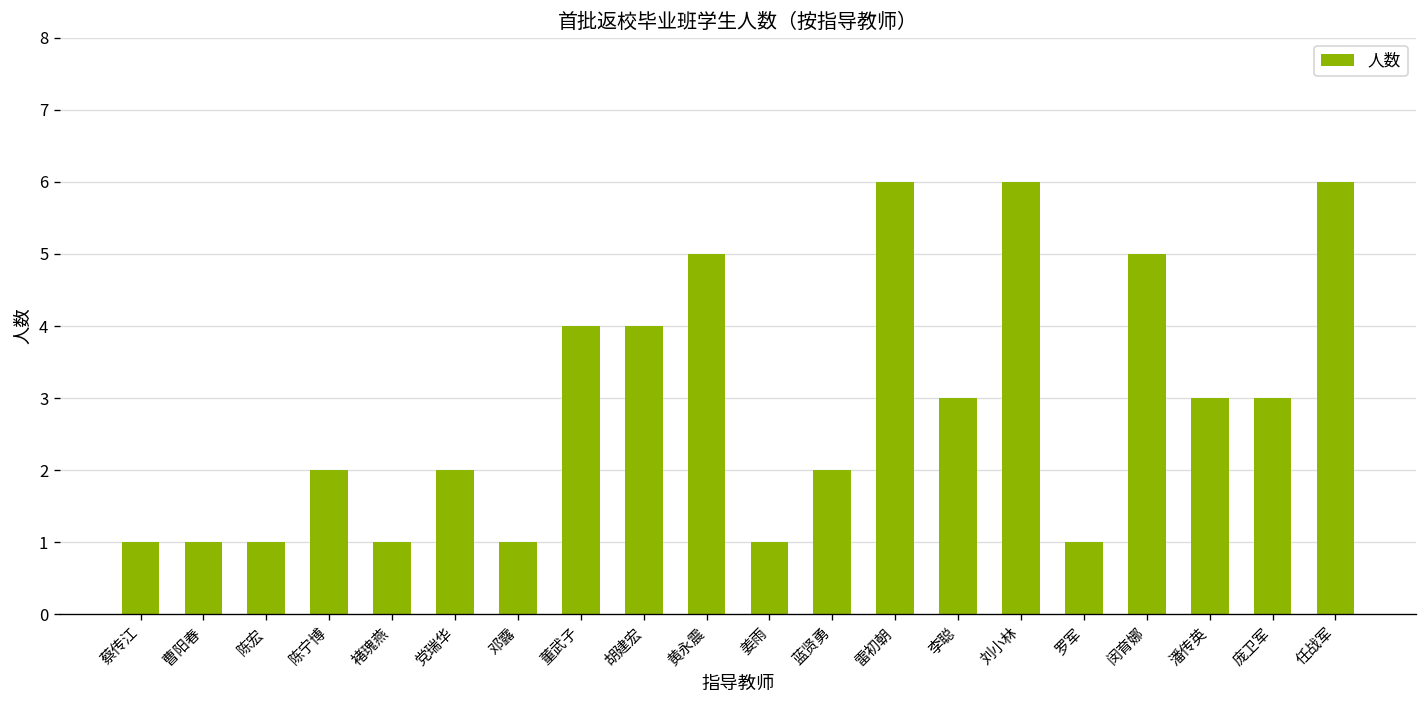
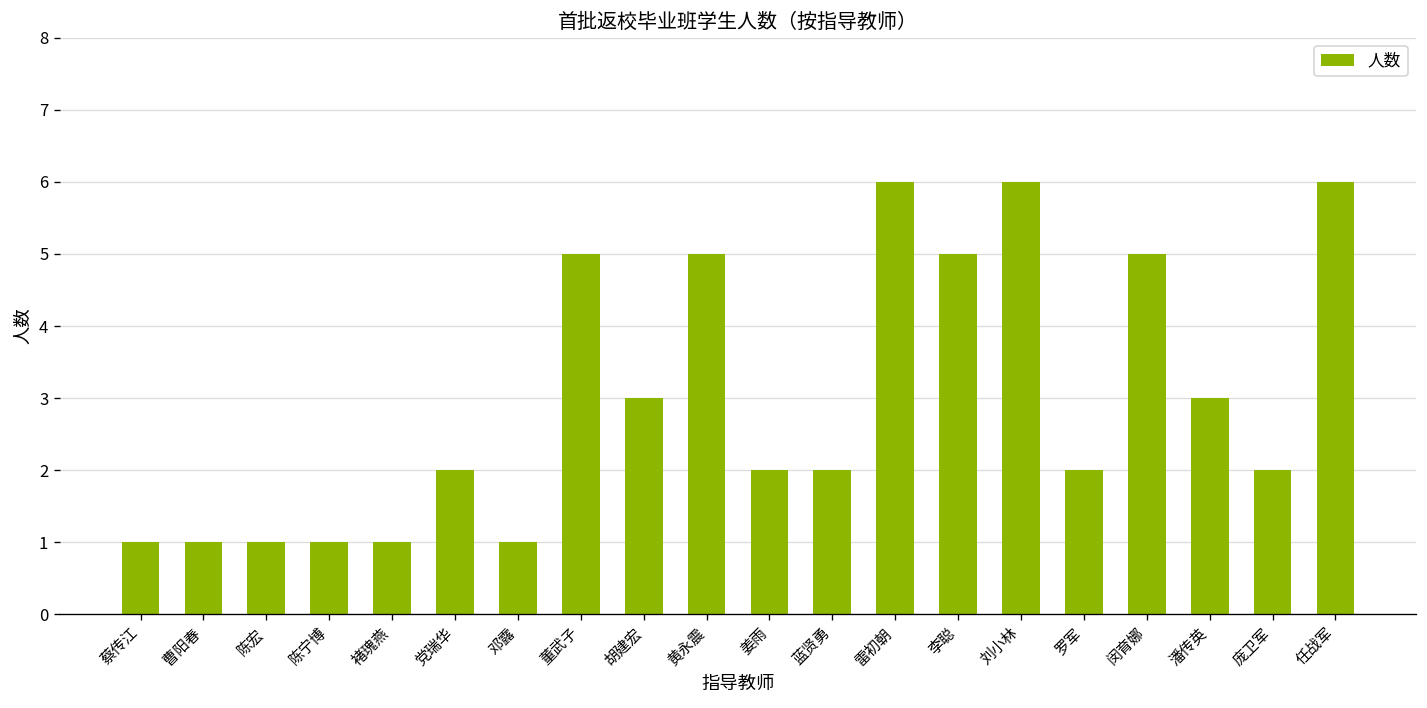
陈宁博: 2 -> 1
董武子: 4 -> 5
胡建宏: 4 -> 3
姜雨: 1 -> 2
李聪: 3 -> 5
罗军: 1 -> 2
庞卫军: 3 -> 2
